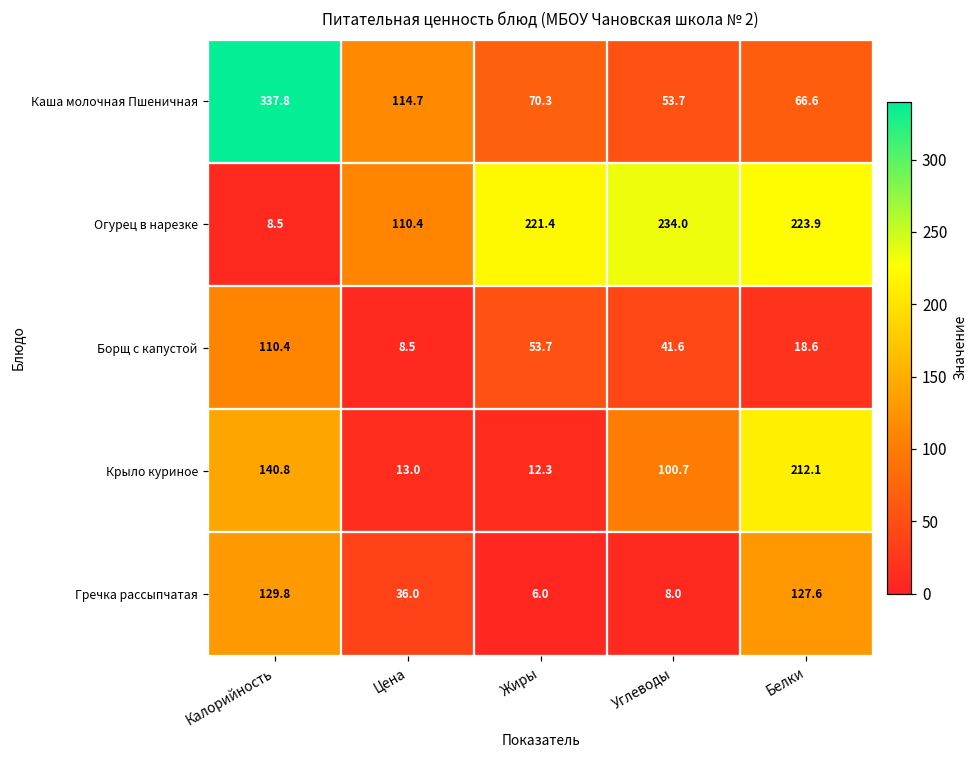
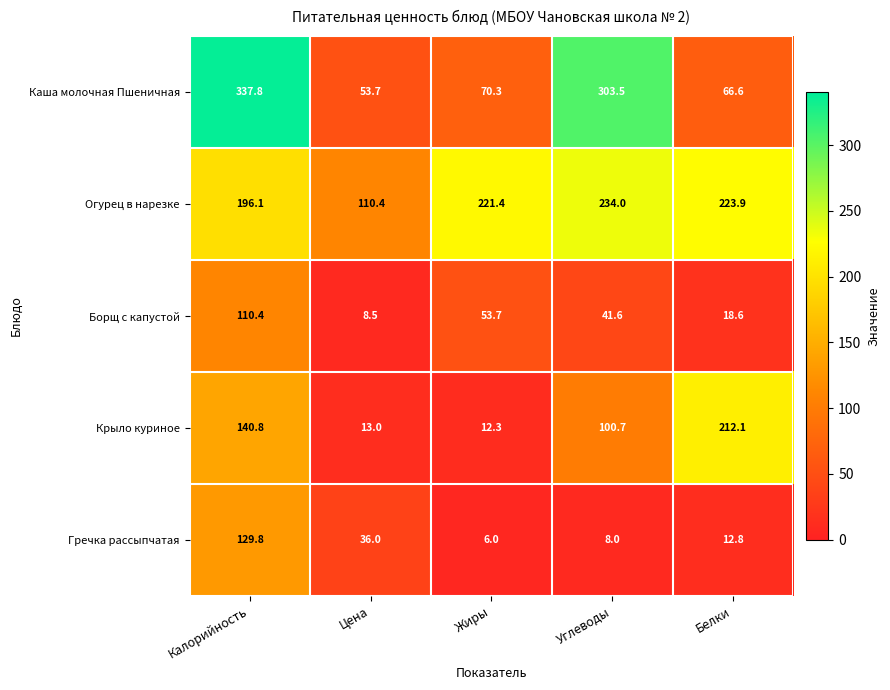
Каша молочная Пшеничная, Цена: 114.7 -> 53.7
Каша молочная Пшеничная, Углеводы: 53.7 -> 303.5
Огурец в нарезке, Калорийность: 8.5 -> 196.1
Гречка рассыпчатая, Белки: 127.6 -> 12.8
